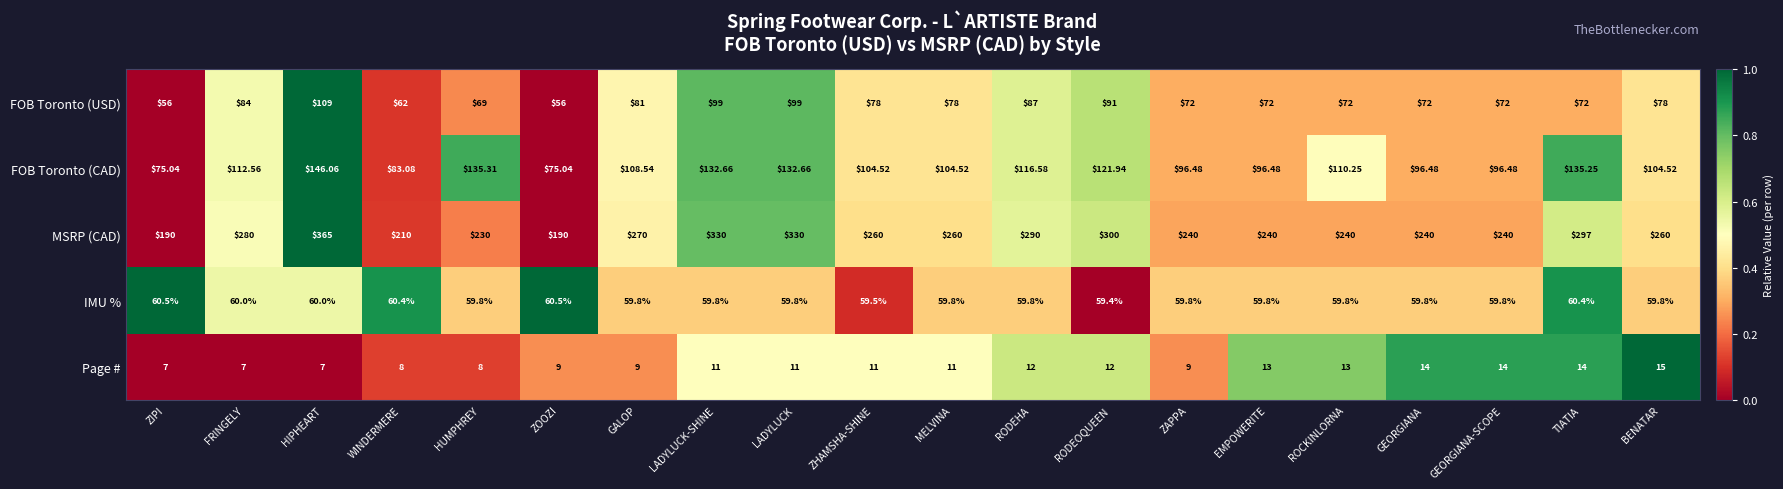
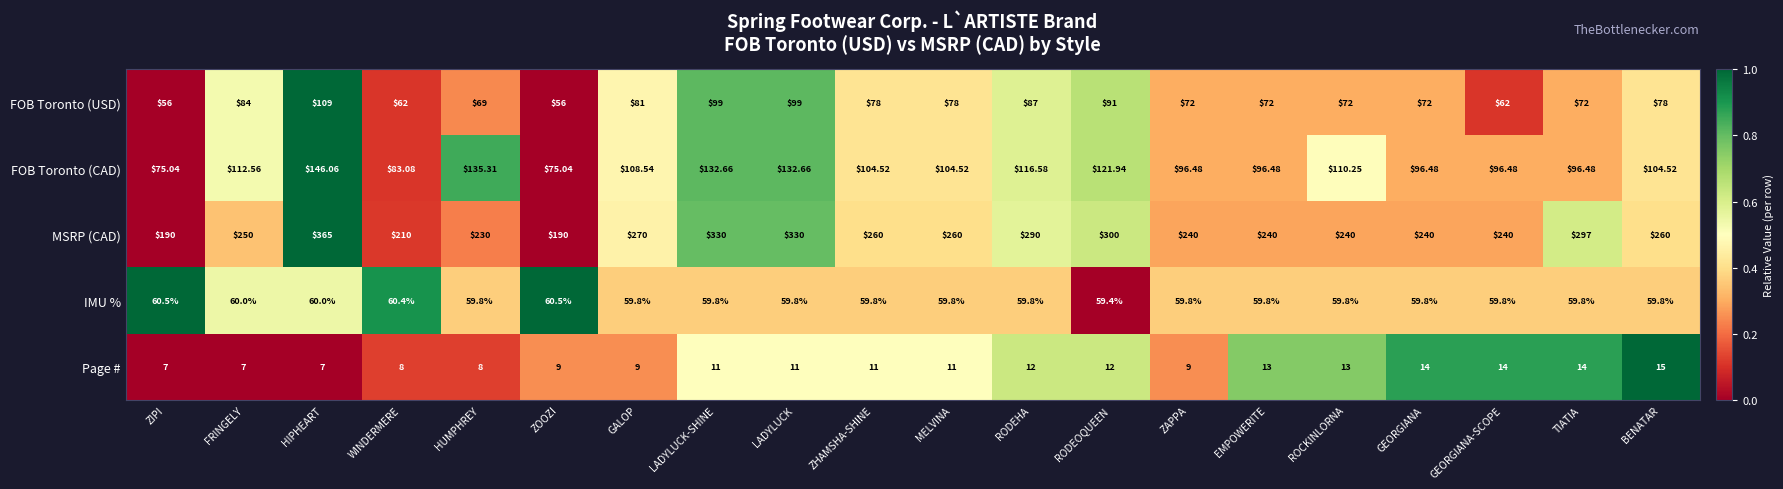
FOB Toronto (USD), GEORGIANA-SCOPE: $72 -> $62
FOB Toronto (CAD), TIATIA: $135.25 -> $96.48
MSRP (CAD), FRINGELY: $280 -> $250
IMU %, ZHAMSHA-SHINE: 59.5% -> 59.8%
IMU %, TIATIA: 60.4% -> 59.8%
